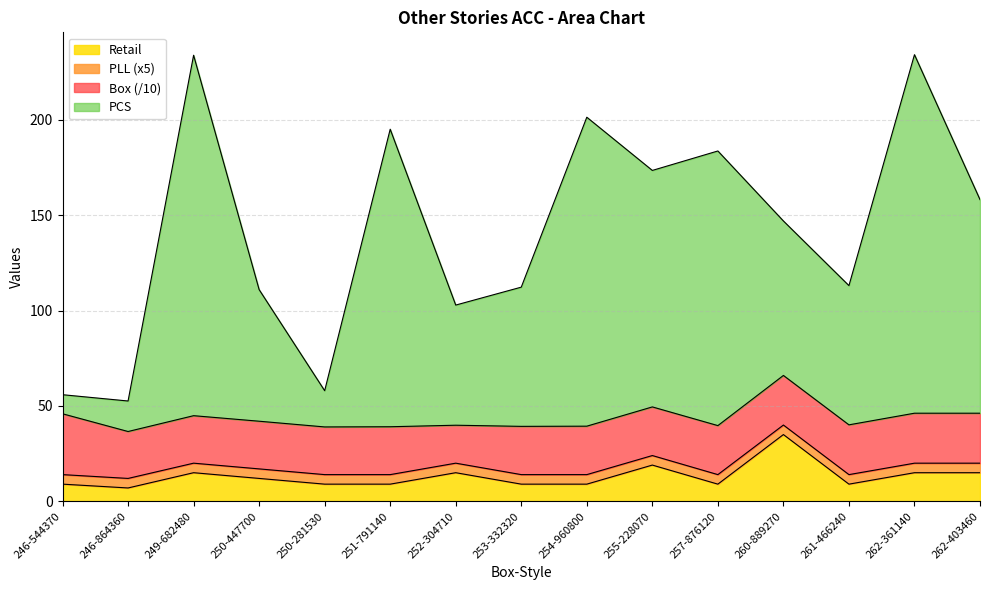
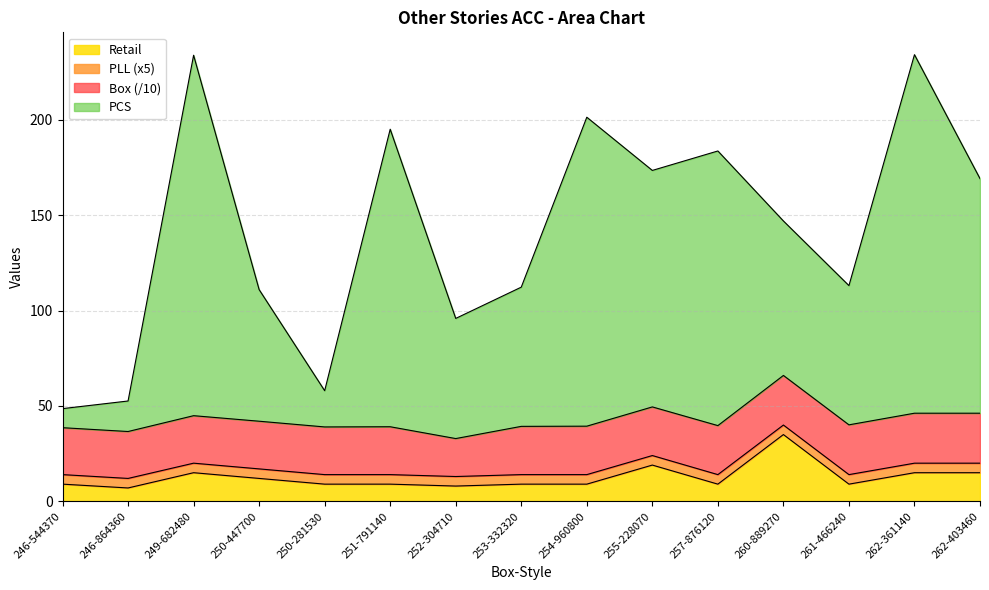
Box (/10), 246-544370: 32 -> 25
Retail, 252-304710: 15 -> 8
PCS, 262-403460: 112 -> 123
